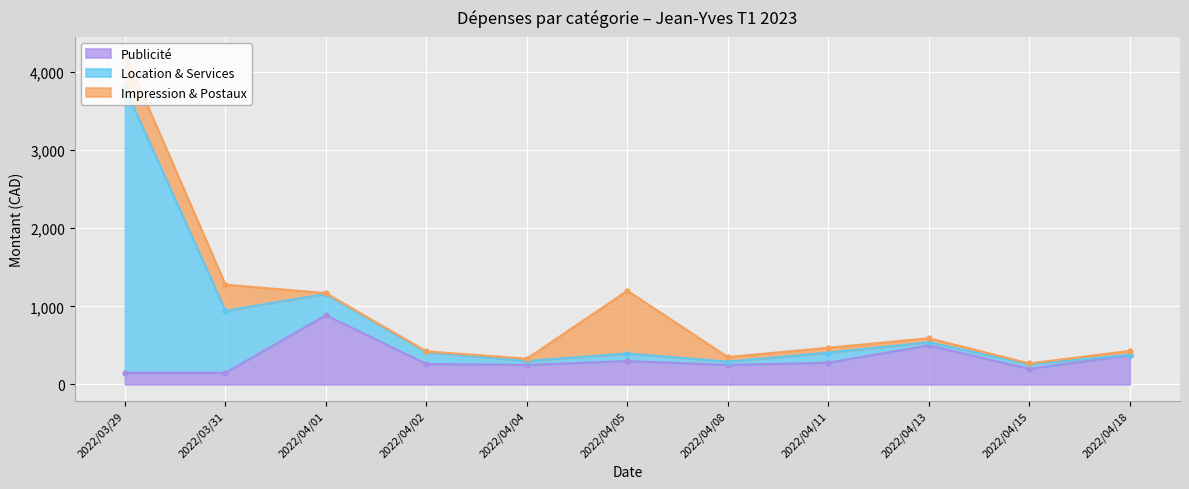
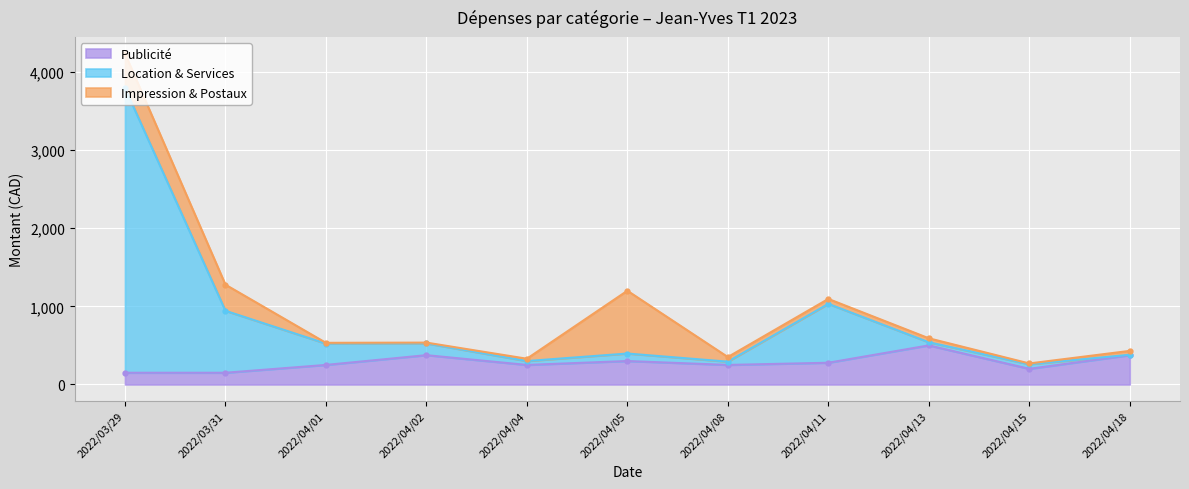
Publicité, 2022/04/01: 900 -> 300
Publicité, 2022/04/02: 300 -> 400
Location & Services, 2022/04/11: 100 -> 800
